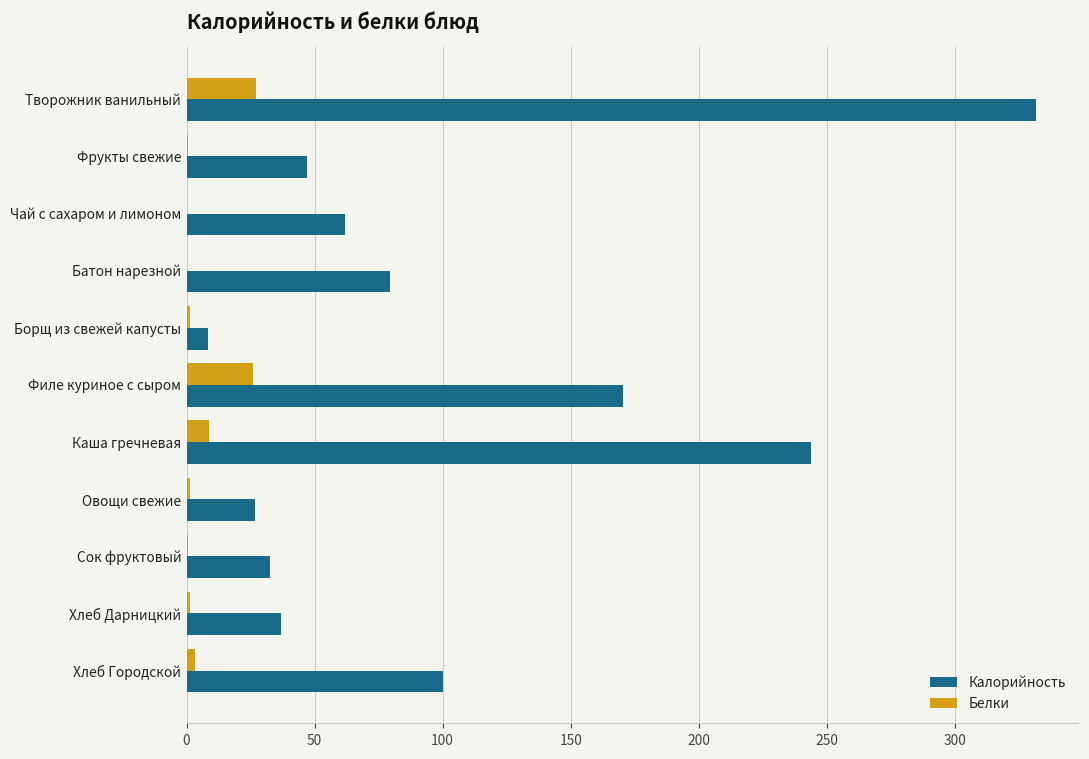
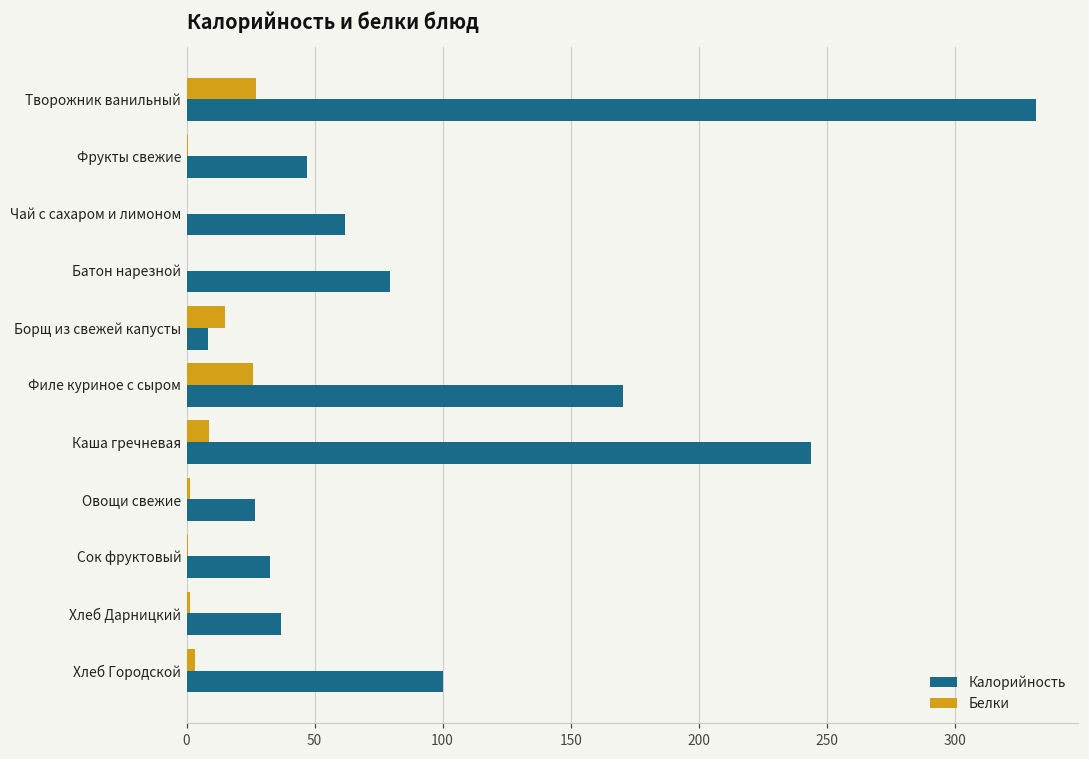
Белки, Борщ из свежей капусты: 1 -> 15
